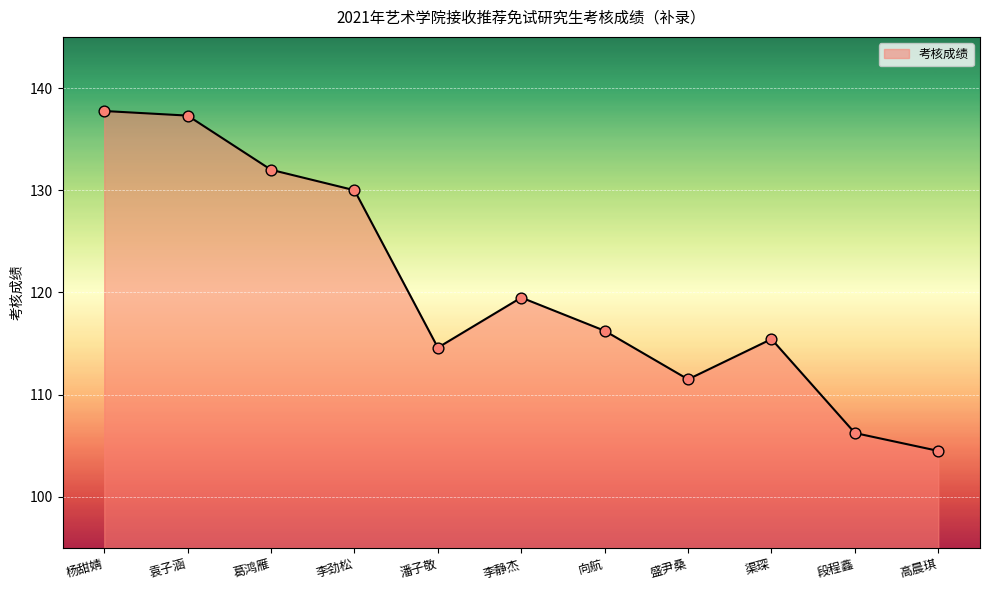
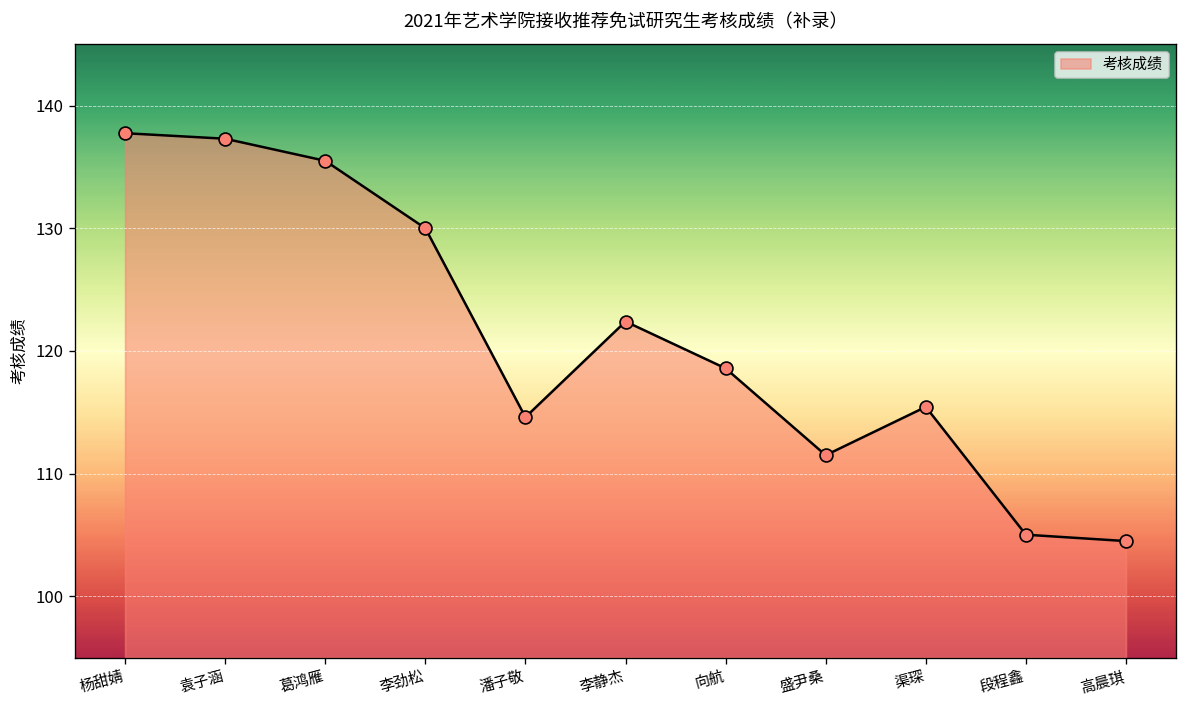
葛鸿雁: 132.0 -> 135.5
李静杰: 119.5 -> 122.4
向航: 116.3 -> 118.6
段程鑫: 106.3 -> 105.0
